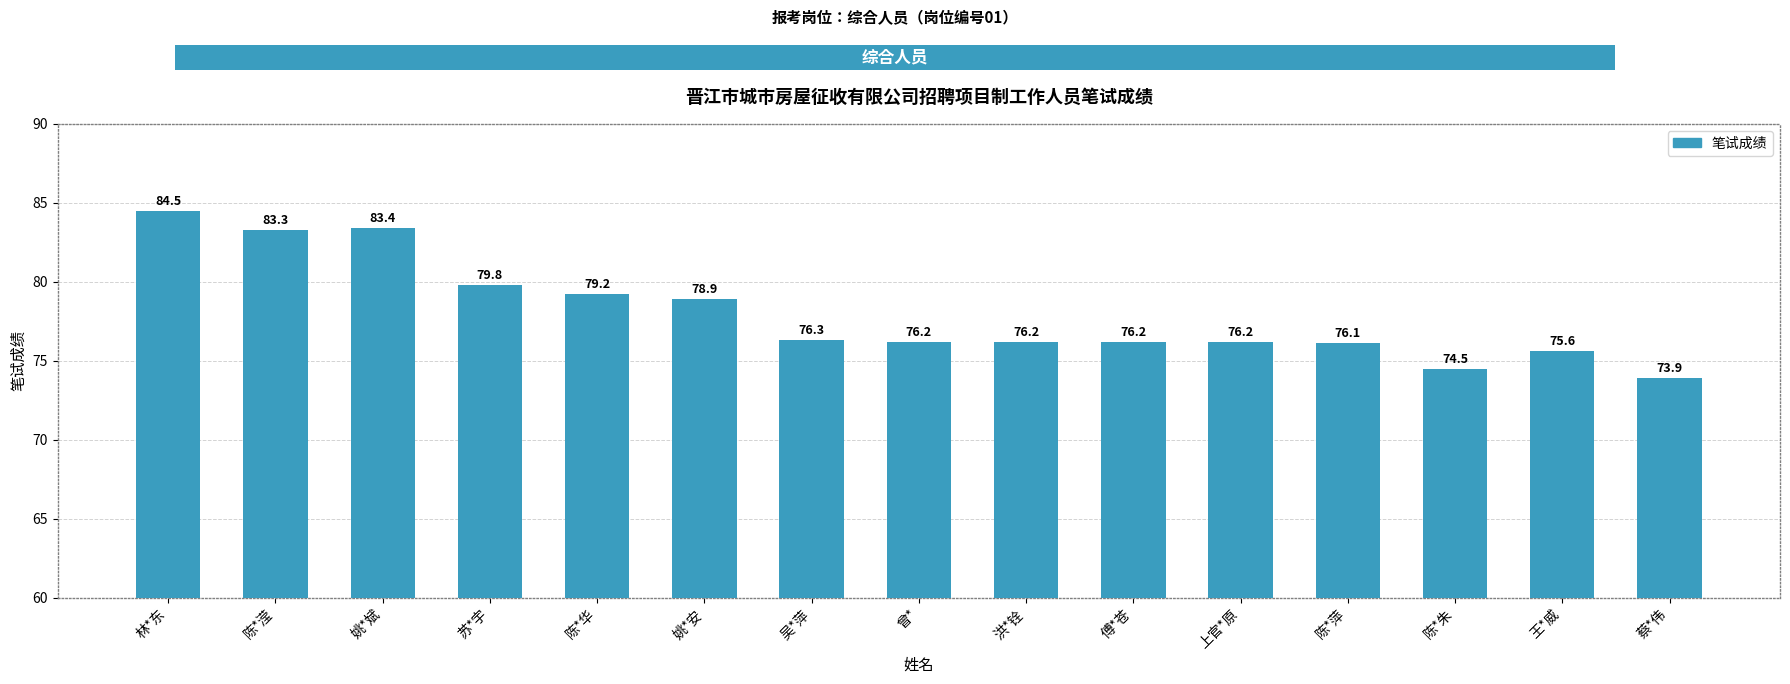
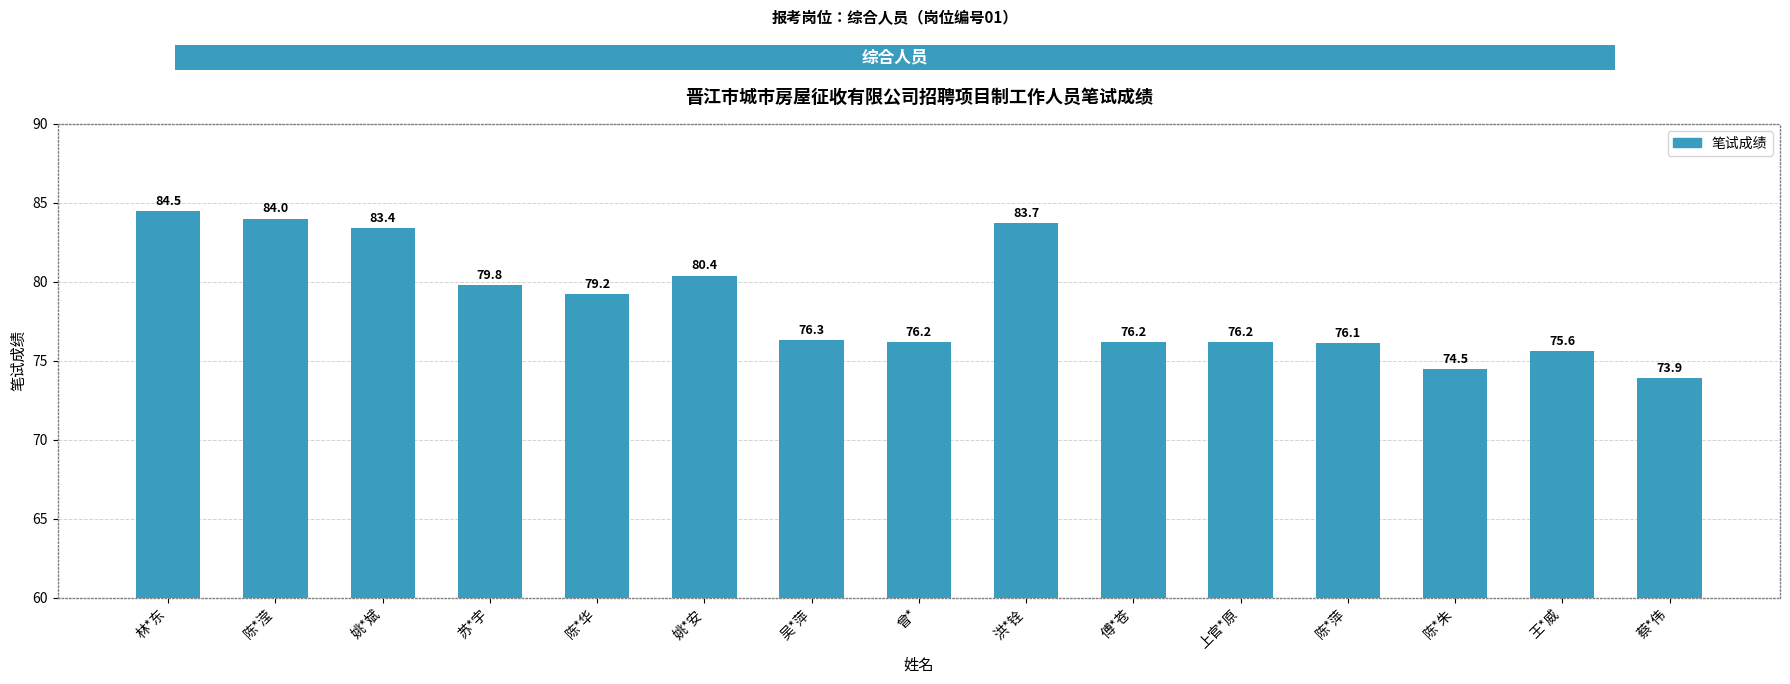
晋江市城市房屋征收有限公司招聘项目制工作人员笔试成绩, 陈*滢: 83.3 -> 84.0
晋江市城市房屋征收有限公司招聘项目制工作人员笔试成绩, 姚*安: 78.9 -> 80.4
晋江市城市房屋征收有限公司招聘项目制工作人员笔试成绩, 洪*铨: 76.2 -> 83.7
